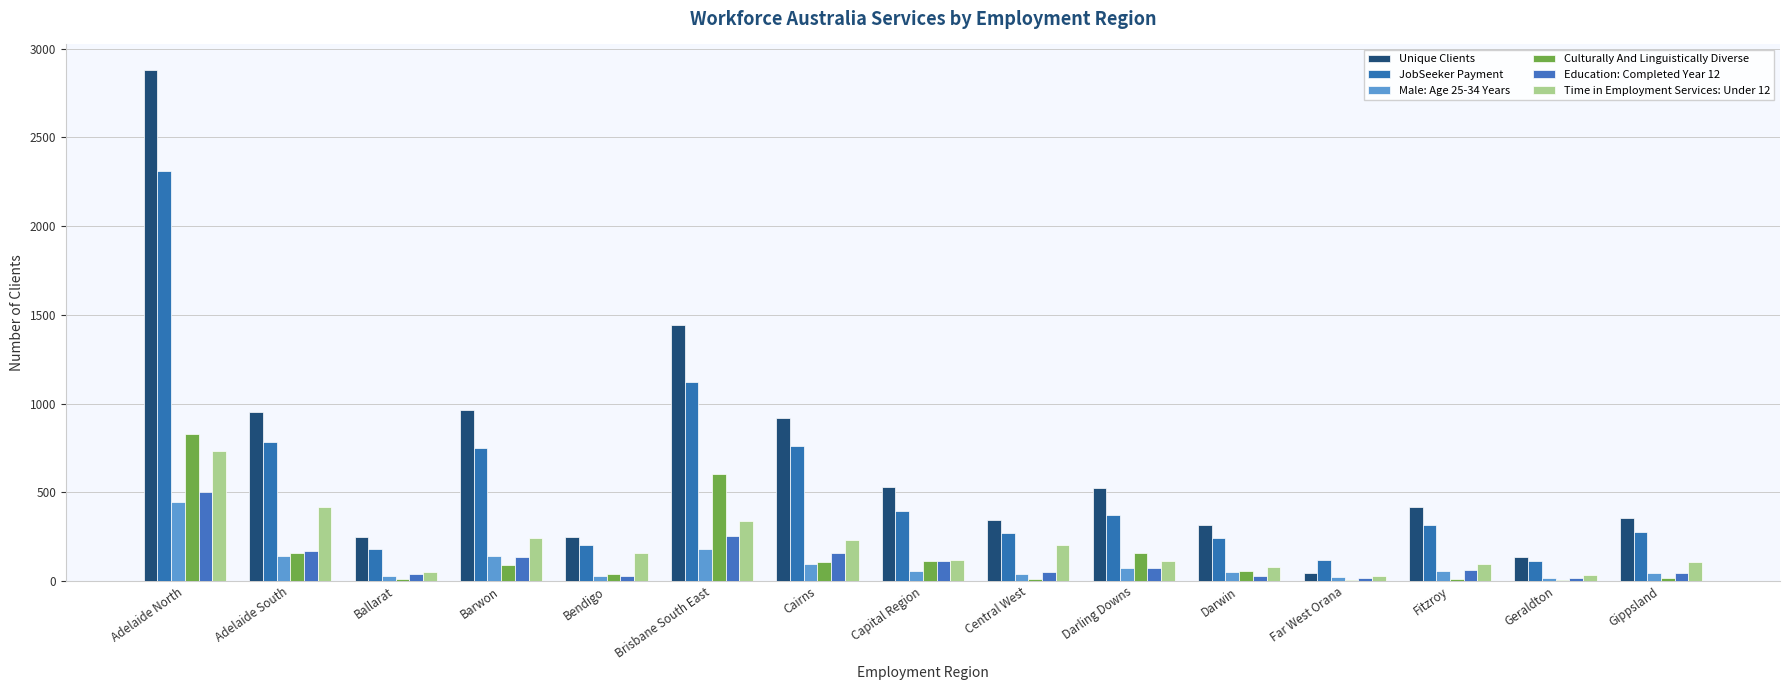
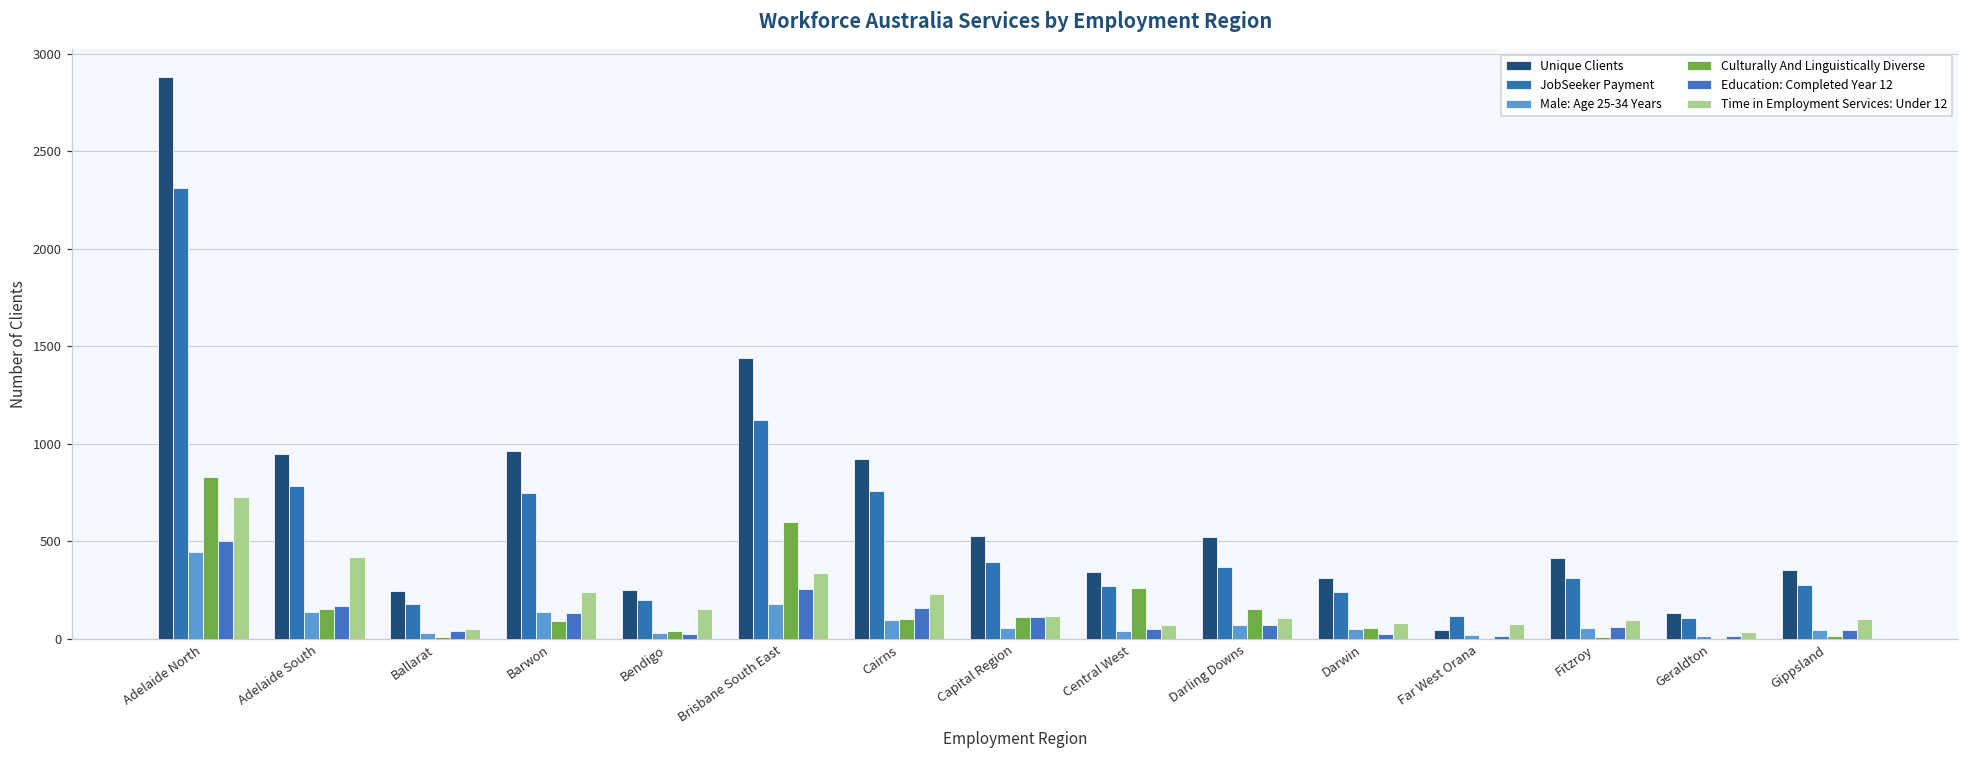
Culturally And Linguistically Diverse, Central West: 10 -> 260
Time in Employment Services: Under 12, Central West: 200 -> 70
Time in Employment Services: Under 12, Far West Orana: 30 -> 80
